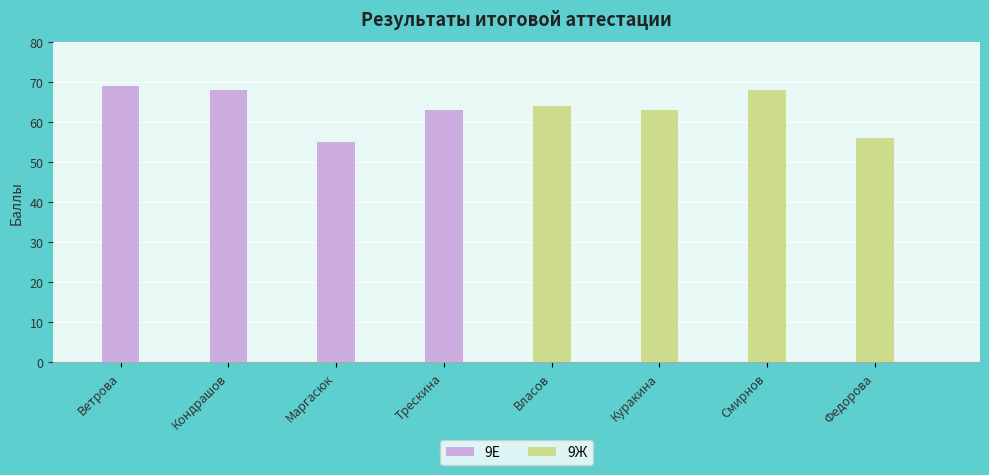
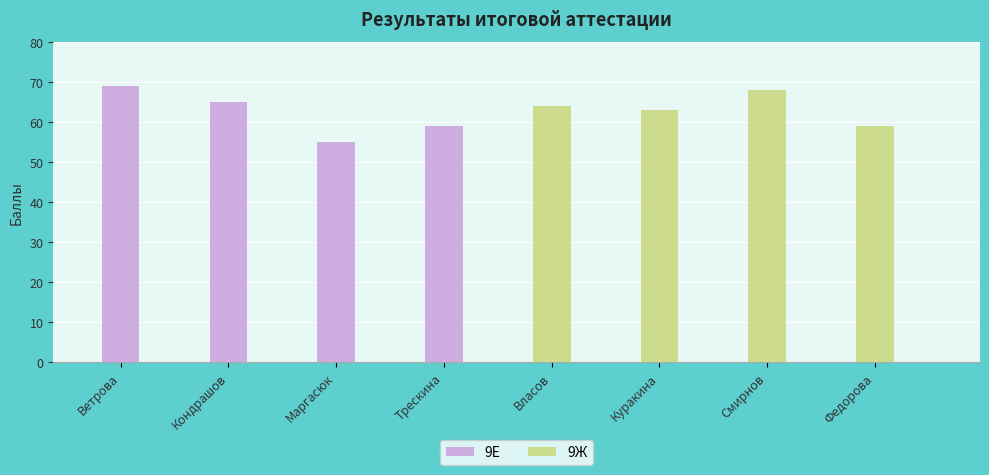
9Е, Кондрашов: 68 -> 65
9Е, Трескина: 63 -> 59
9Ж, Федорова: 56 -> 59
